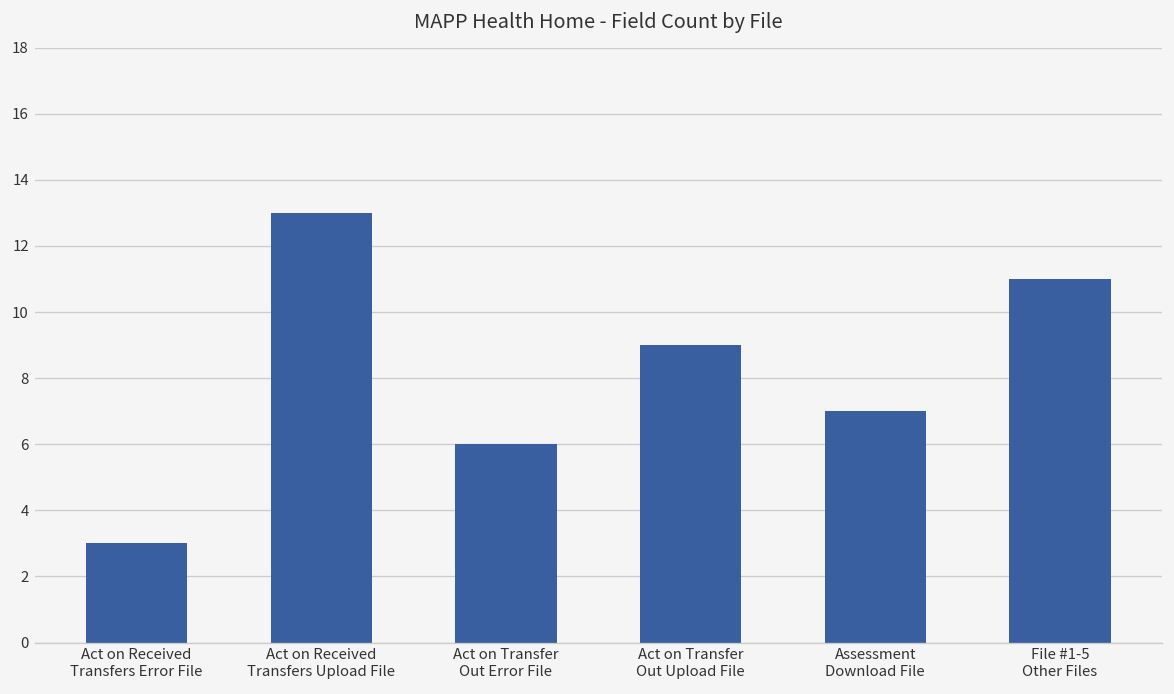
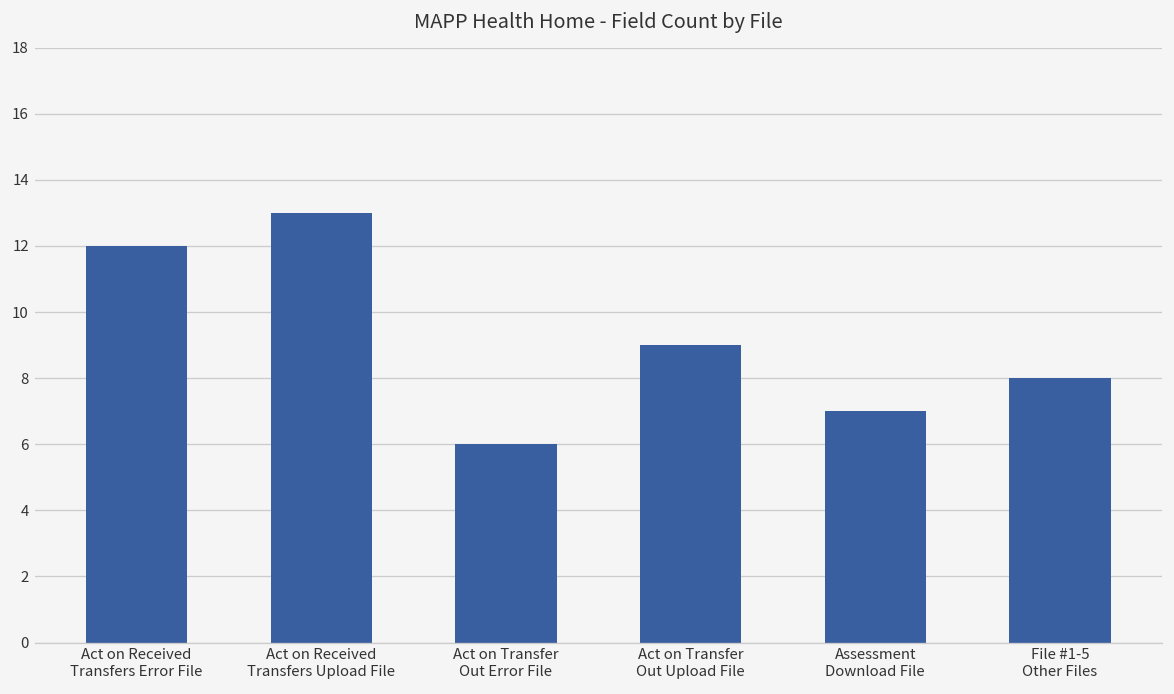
Act on Received Transfers Error File: 3 -> 12
File #1-5 Other Files: 11 -> 8
